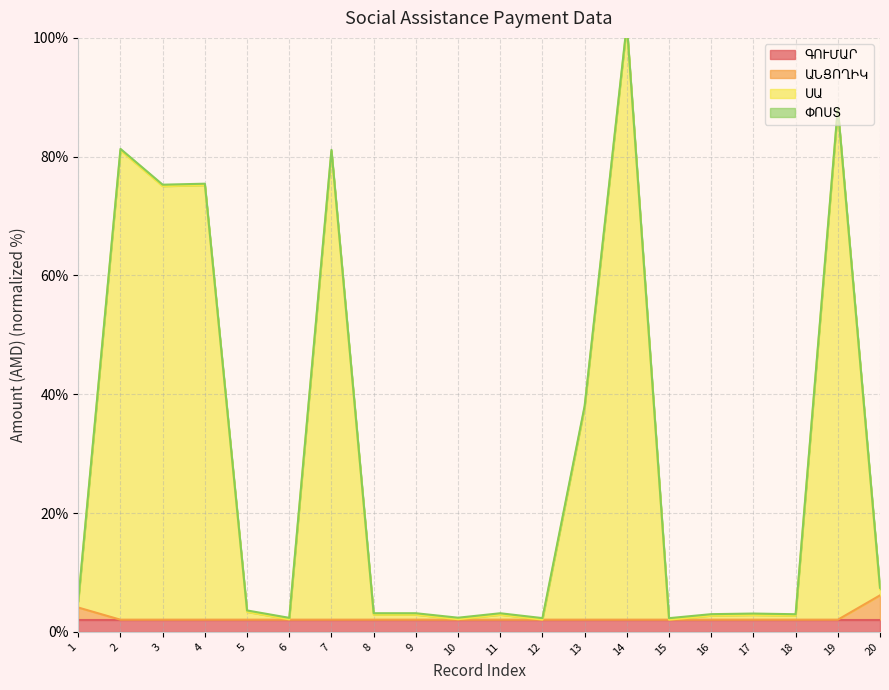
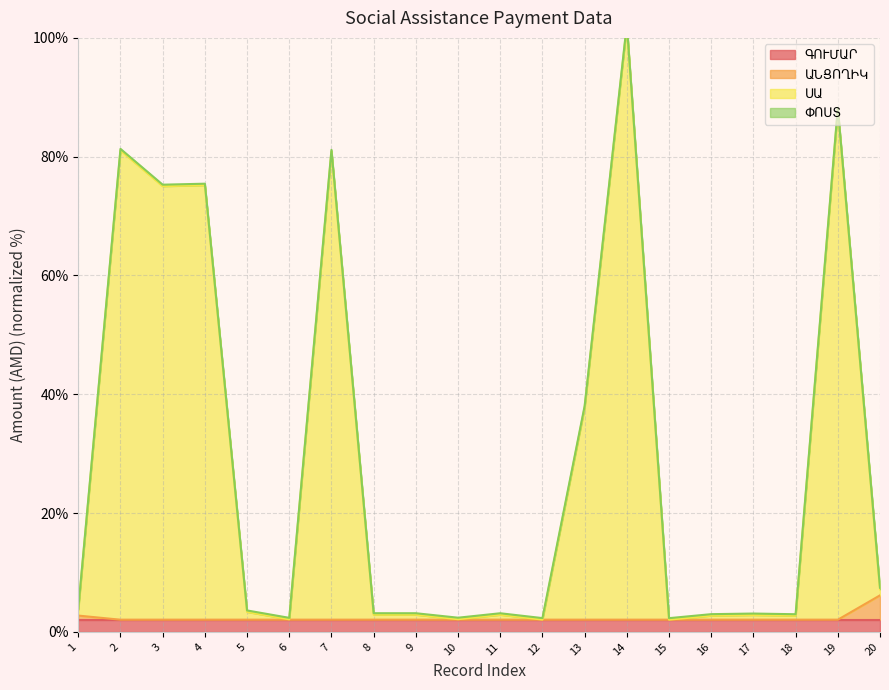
ԱՆՑՈՂԻԿ, 1: 4% -> 3%
